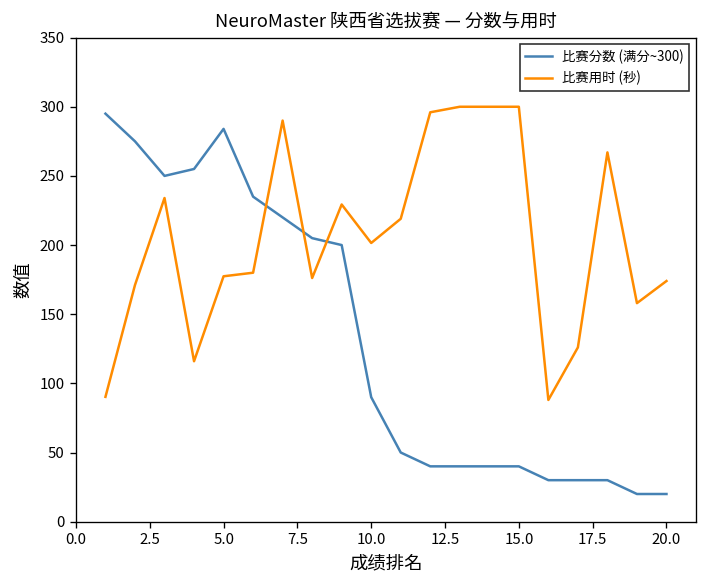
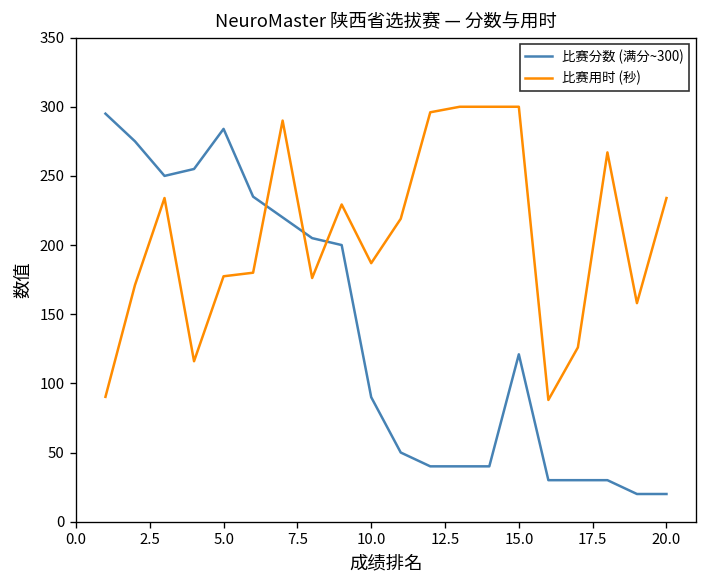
比赛用时 (秒), 10.0: 202 -> 187
比赛分数 (满分~300), 15.0: 40 -> 121
比赛用时 (秒), 20.0: 174 -> 234
